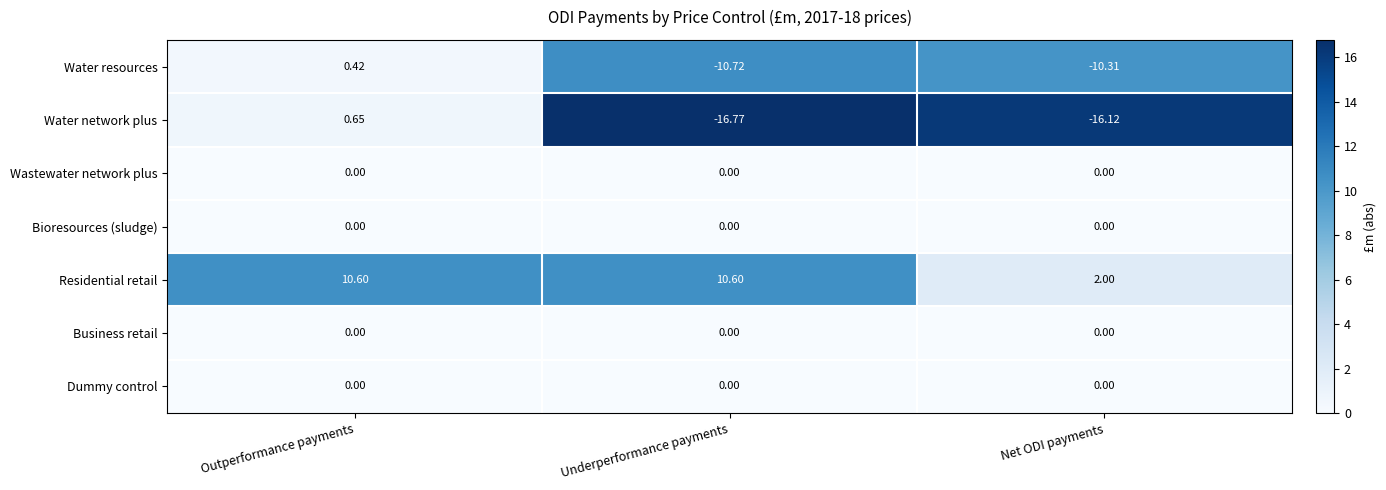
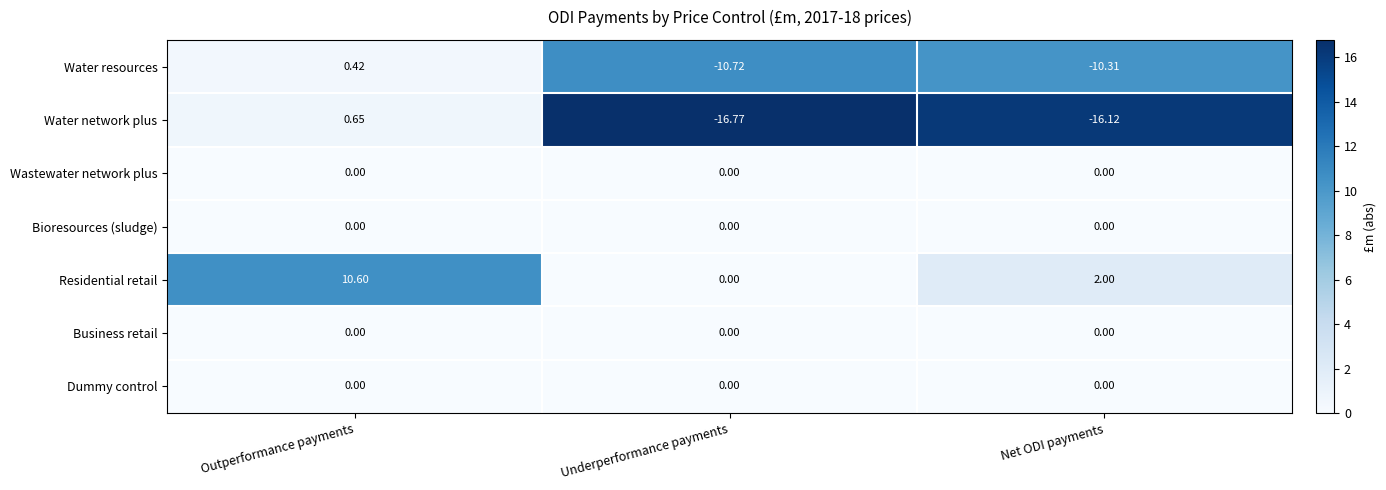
Residential retail, Underperformance payments: 10.60 -> 0.00
